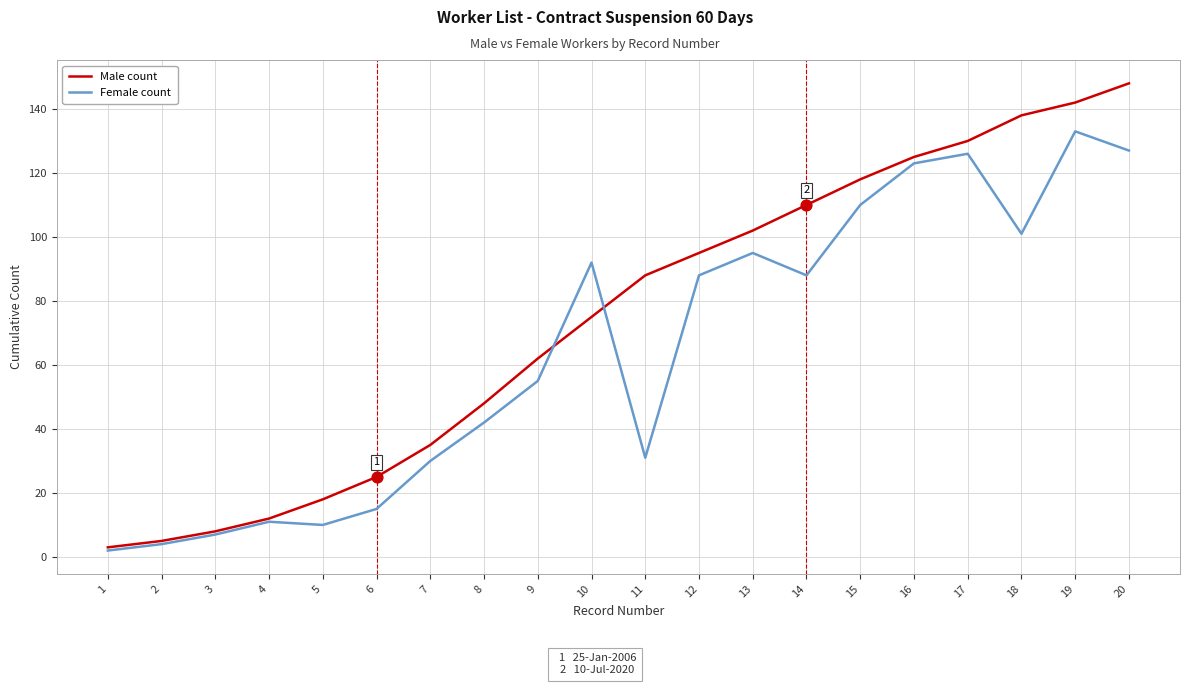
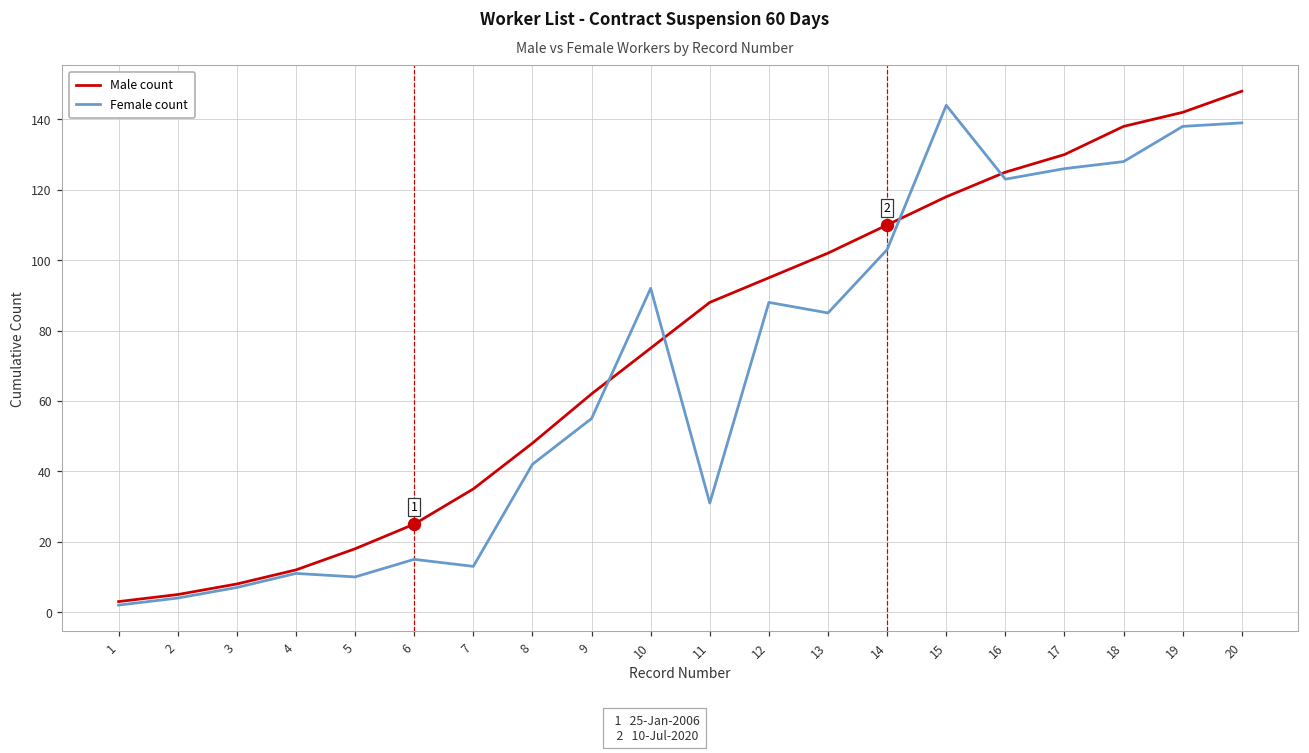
Female count, 7: 30 -> 13
Female count, 13: 95 -> 85
Female count, 14: 88 -> 103
Female count, 15: 110 -> 144
Female count, 18: 101 -> 128
Female count, 19: 133 -> 138
Female count, 20: 127 -> 139
